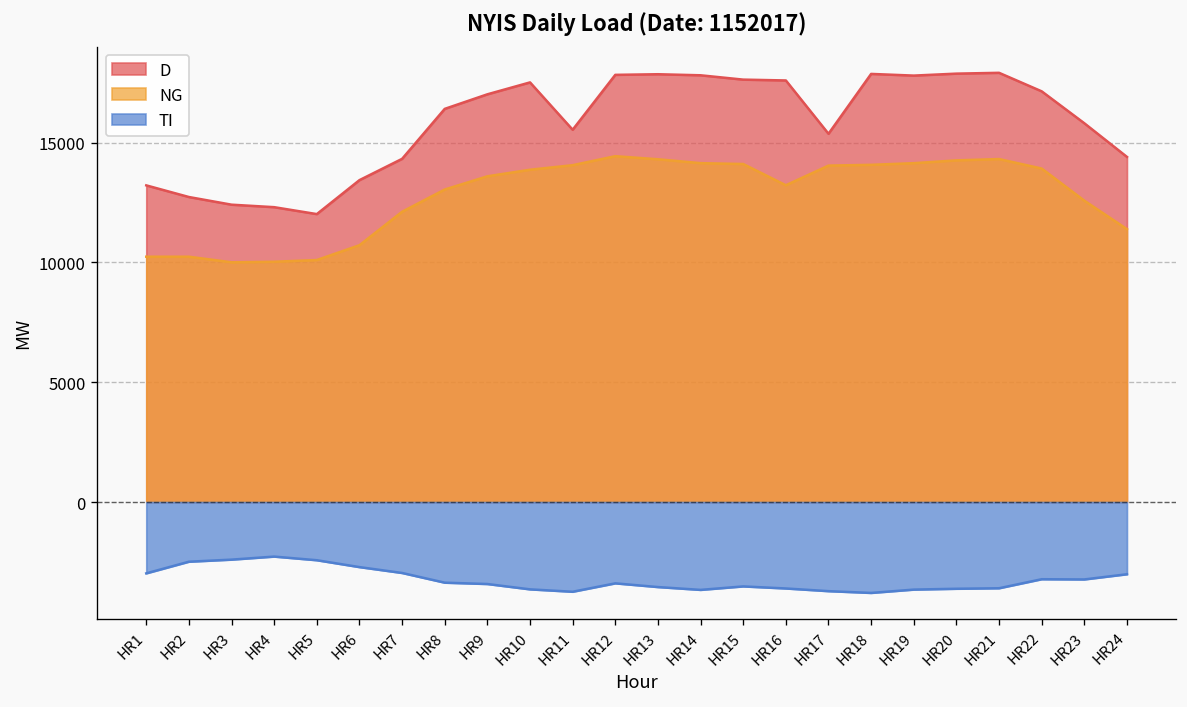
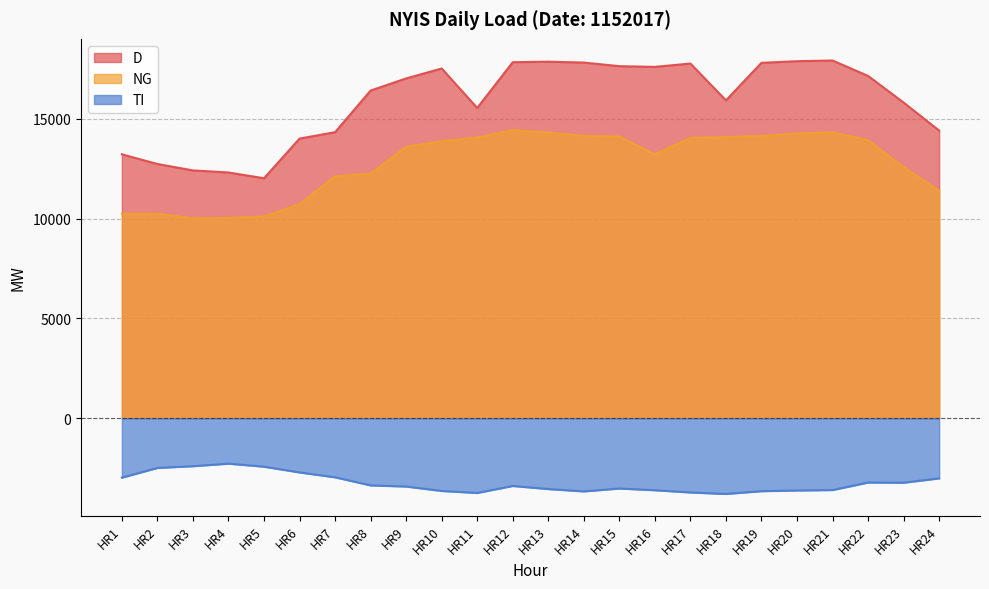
D, HR6: 13400 -> 14000
NG, HR8: 13000 -> 12300
D, HR17: 15400 -> 17800
D, HR18: 17900 -> 15900
